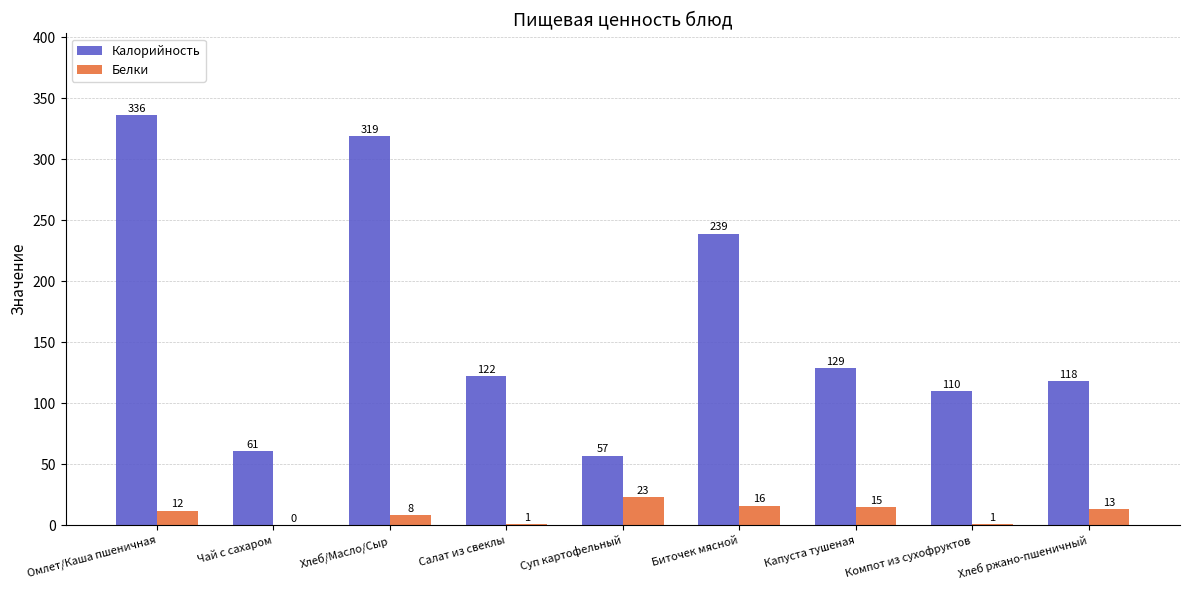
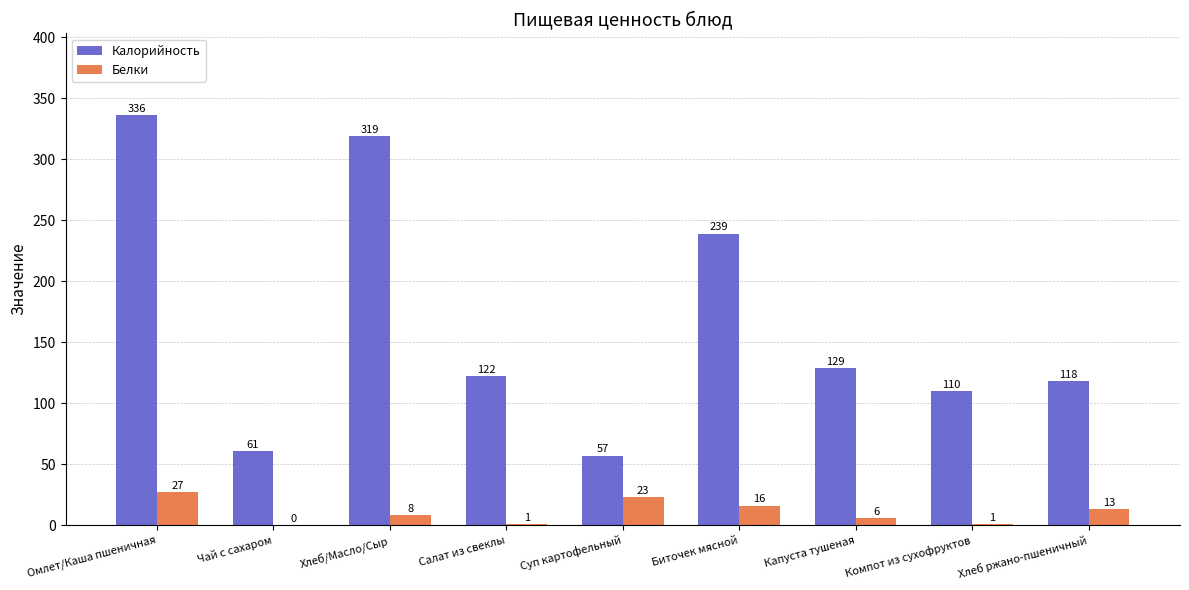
Белки, Омлет/Каша пшеничная: 12 -> 27
Белки, Капуста тушеная: 15 -> 6
